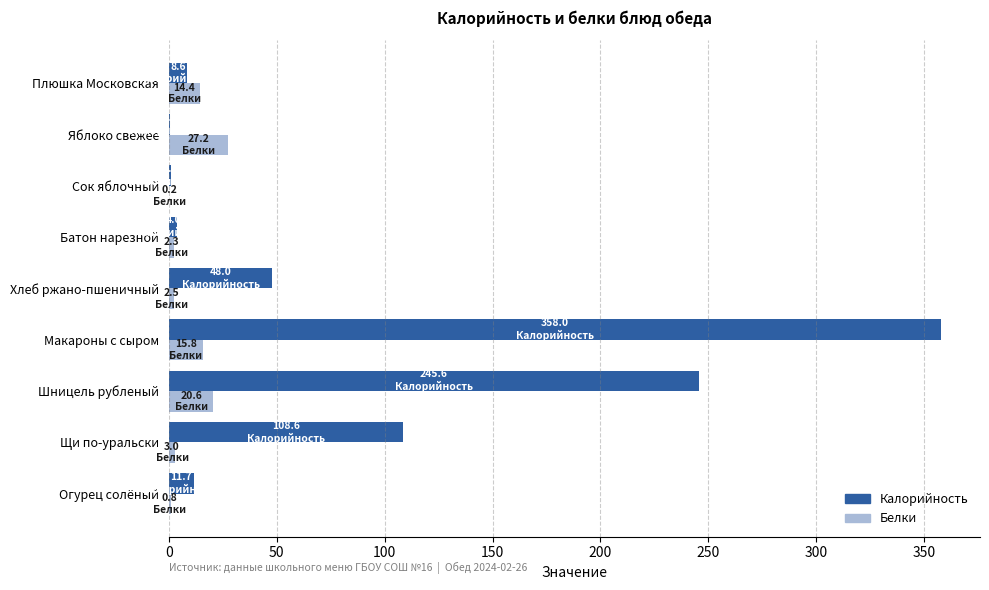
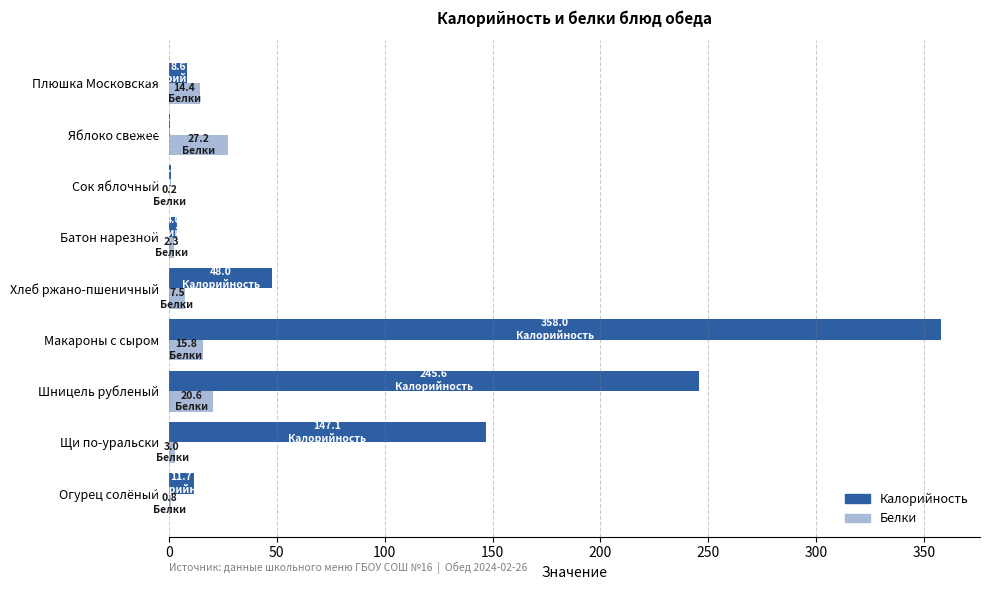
Белки, Хлеб ржано-пшеничный: 2.5 -> 7.5
Калорийность, Щи по-уральски: 108.6 -> 147.1
